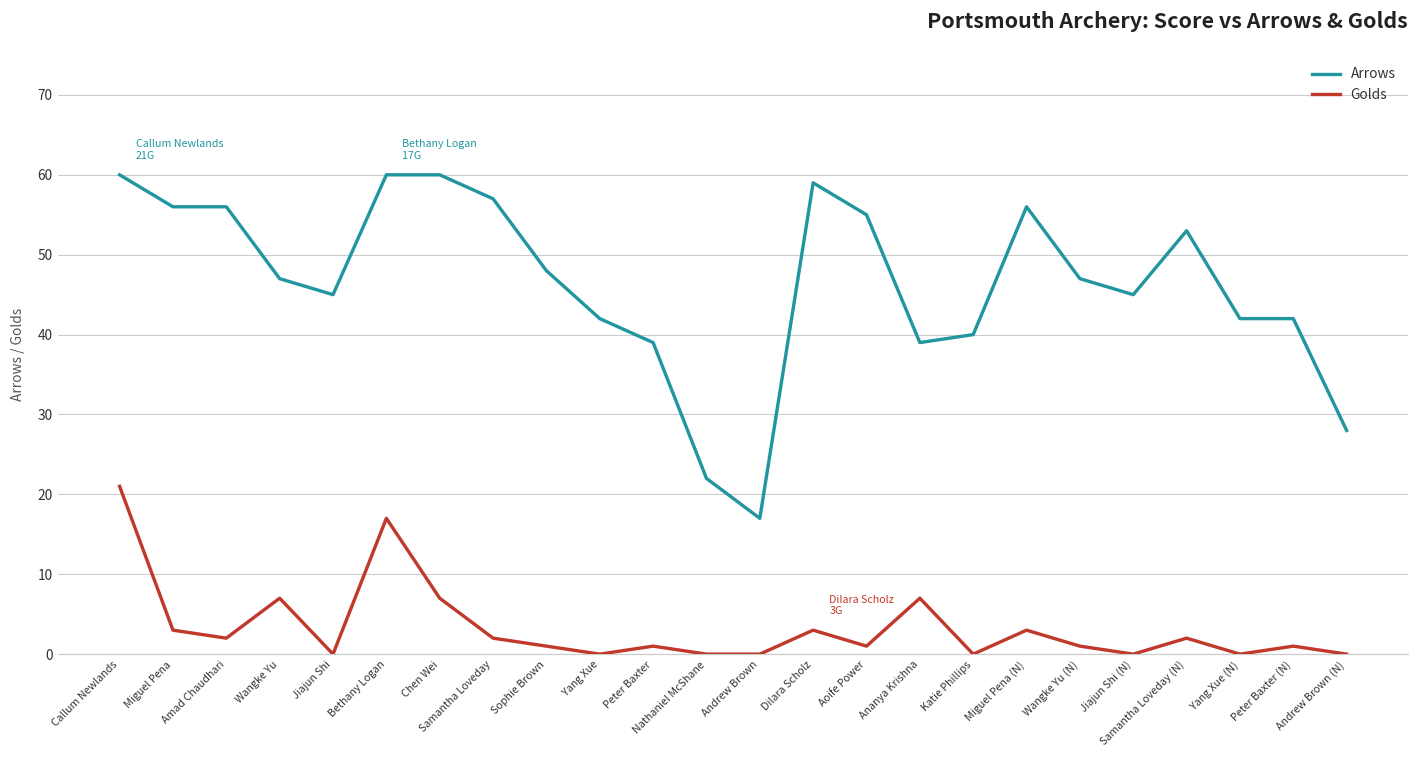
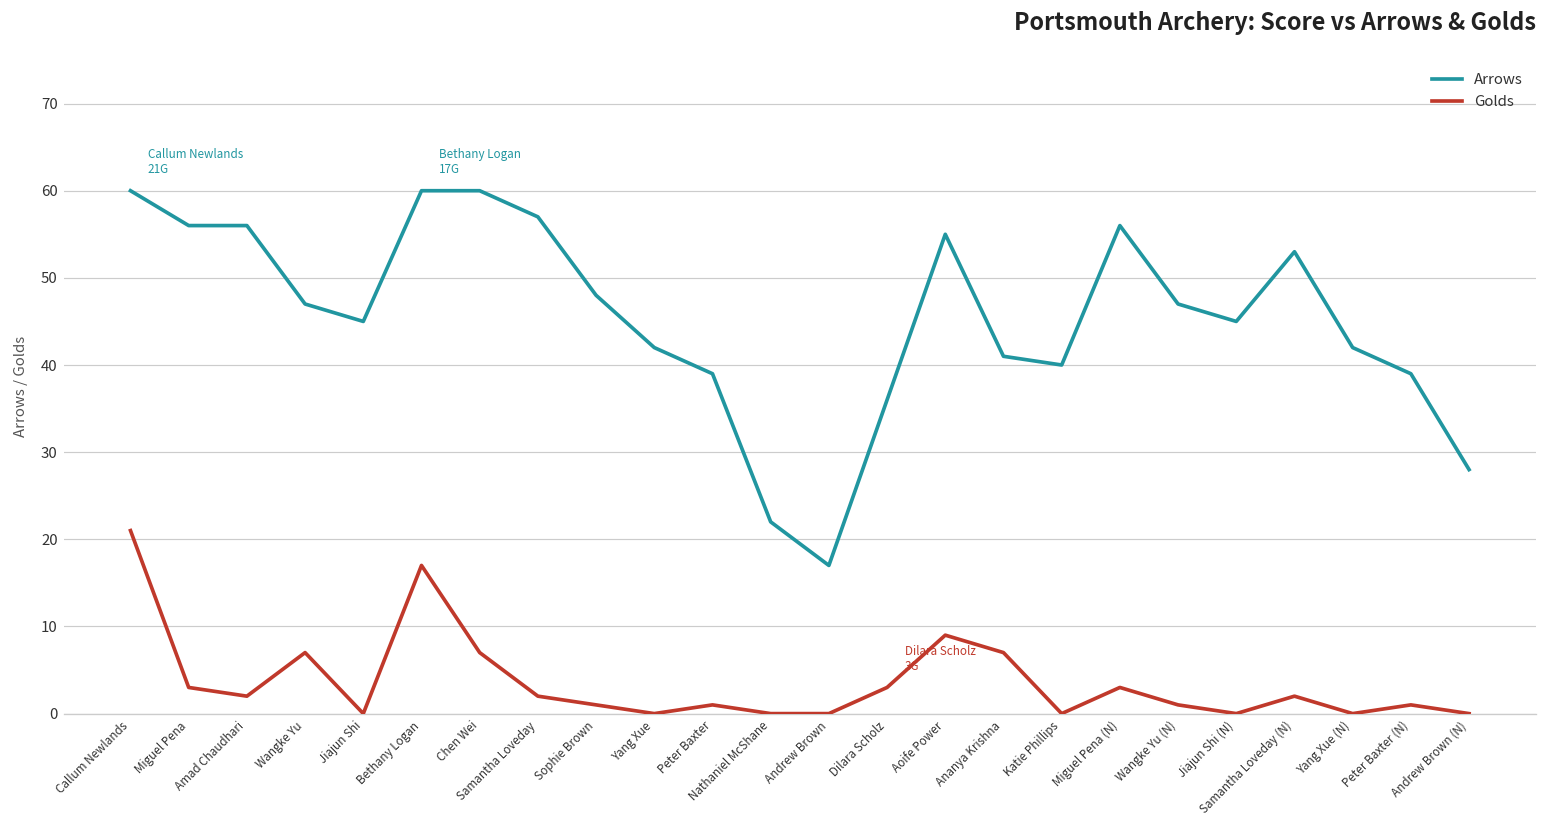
Arrows, Dilara Scholz: 59 -> 36
Golds, Aoife Power: 1 -> 9
Arrows, Ananya Krishna: 39 -> 41
Arrows, Peter Baxter (N): 42 -> 39
